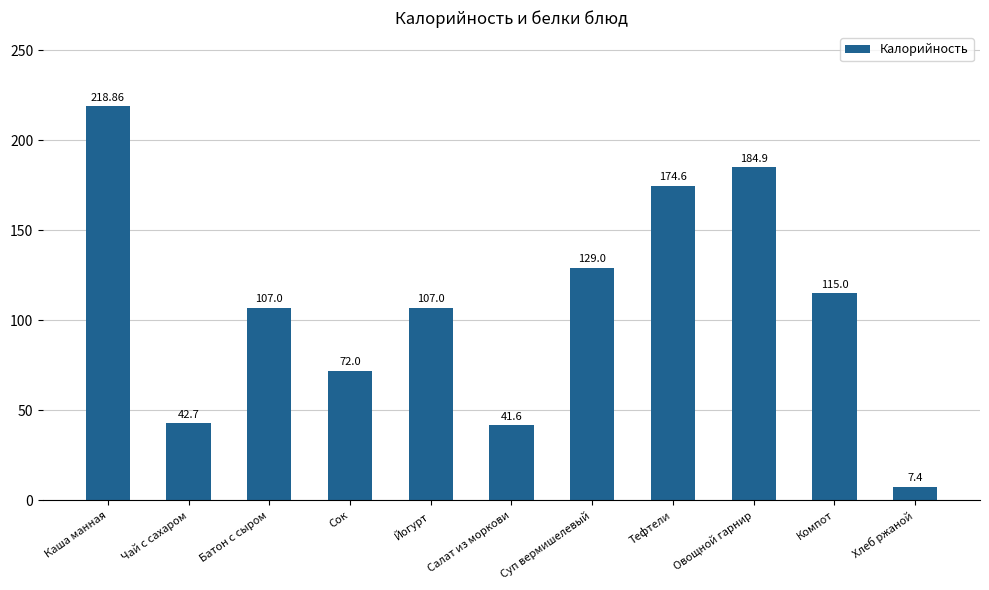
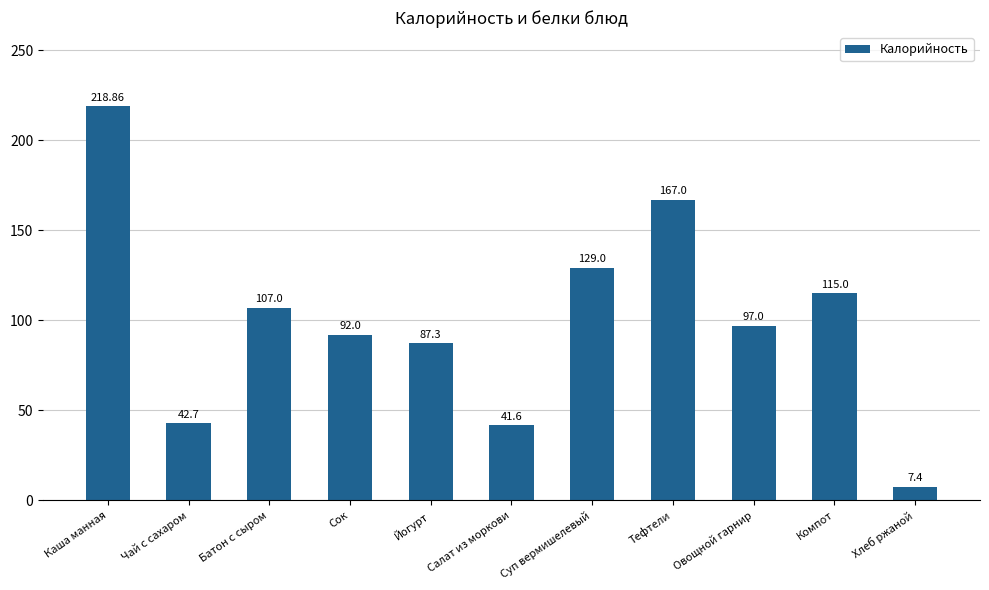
Сок: 72.0 -> 92.0
Йогурт: 107.0 -> 87.3
Тефтели: 174.6 -> 167.0
Овощной гарнир: 184.9 -> 97.0
